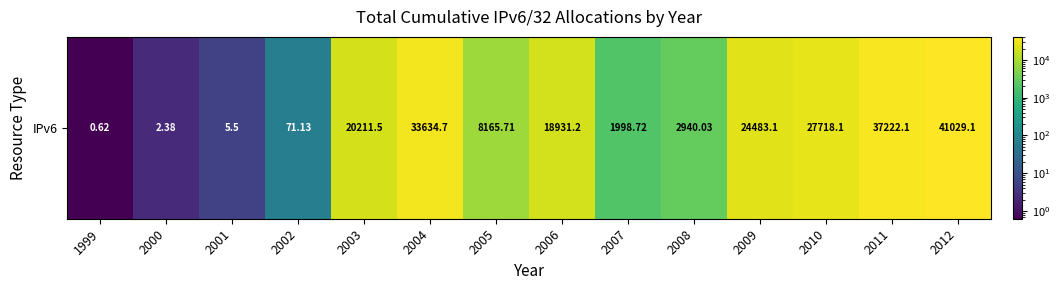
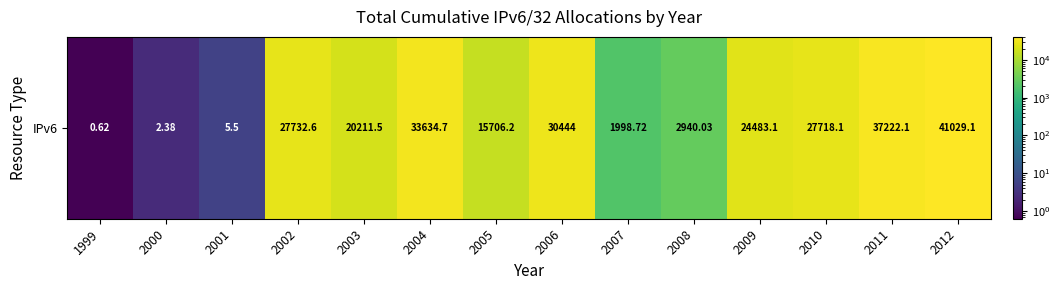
IPv6, 2002: 71.13 -> 27732.6
IPv6, 2005: 8165.71 -> 15706.2
IPv6, 2006: 18931.2 -> 30444
